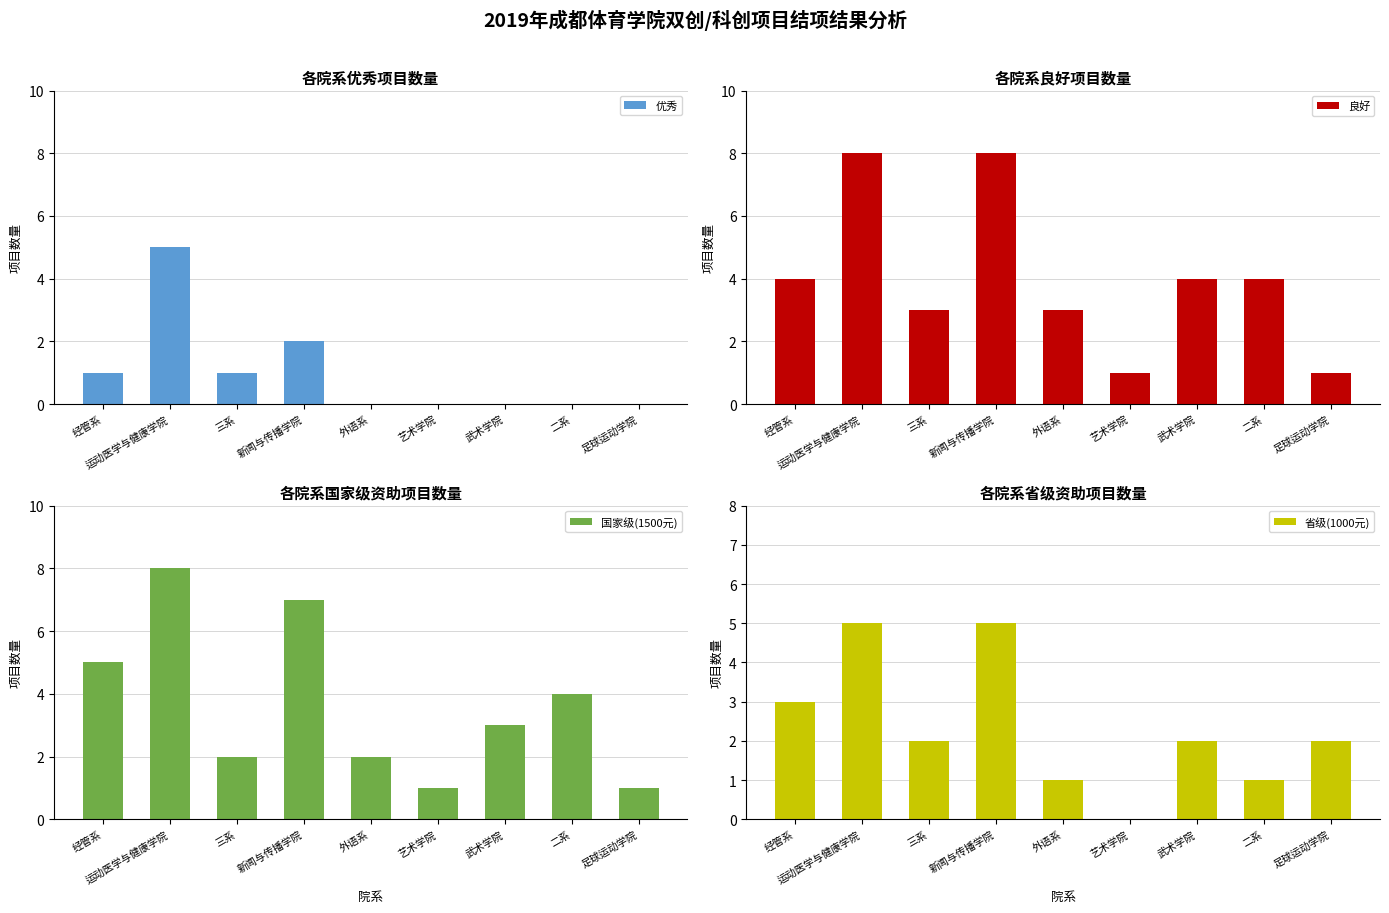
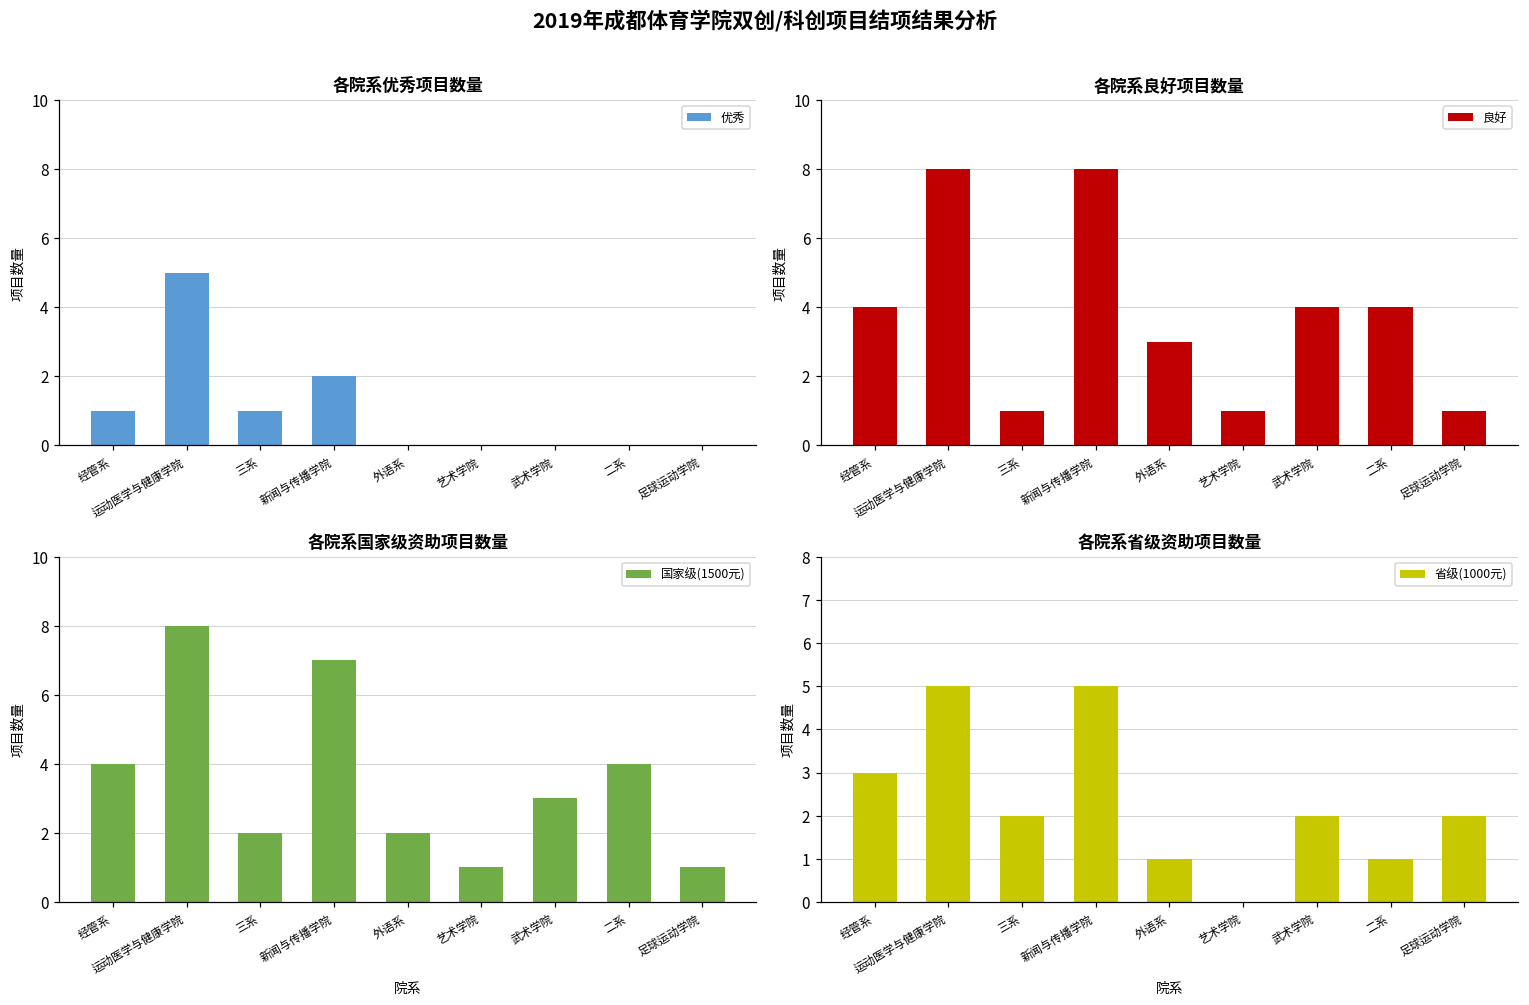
各院系良好项目数量, 三系: 3 -> 1
各院系国家级资助项目数量, 经管系: 5 -> 4
